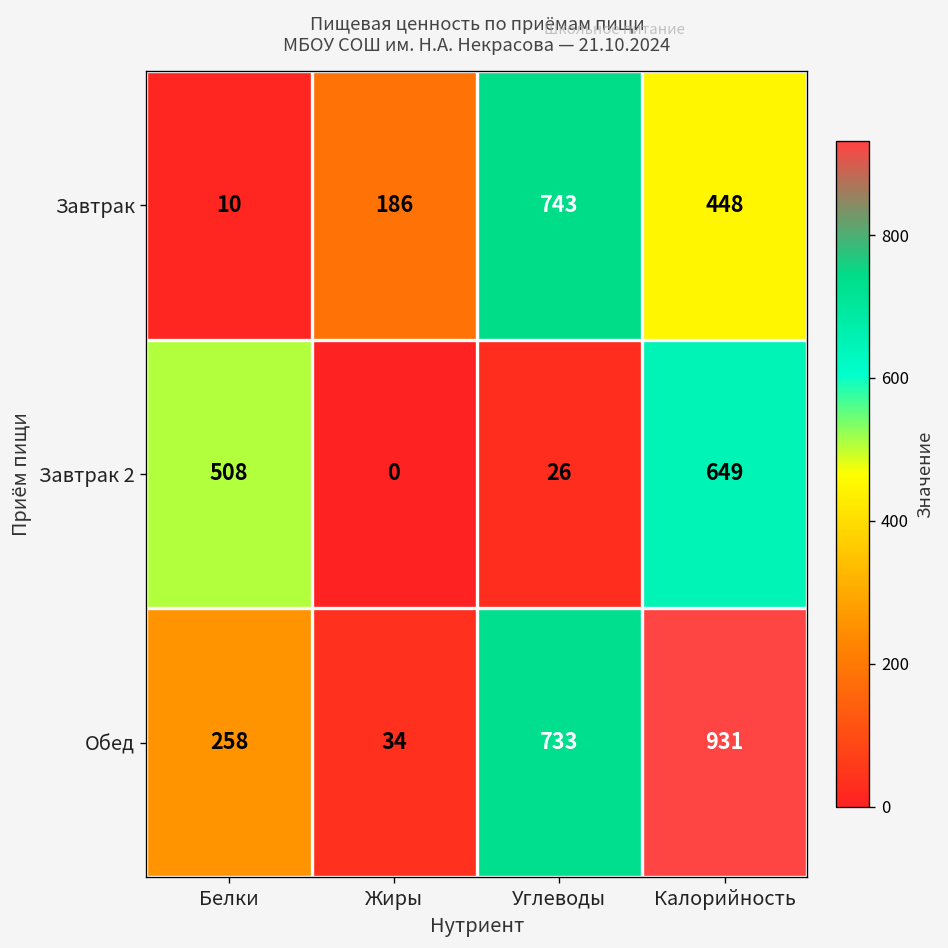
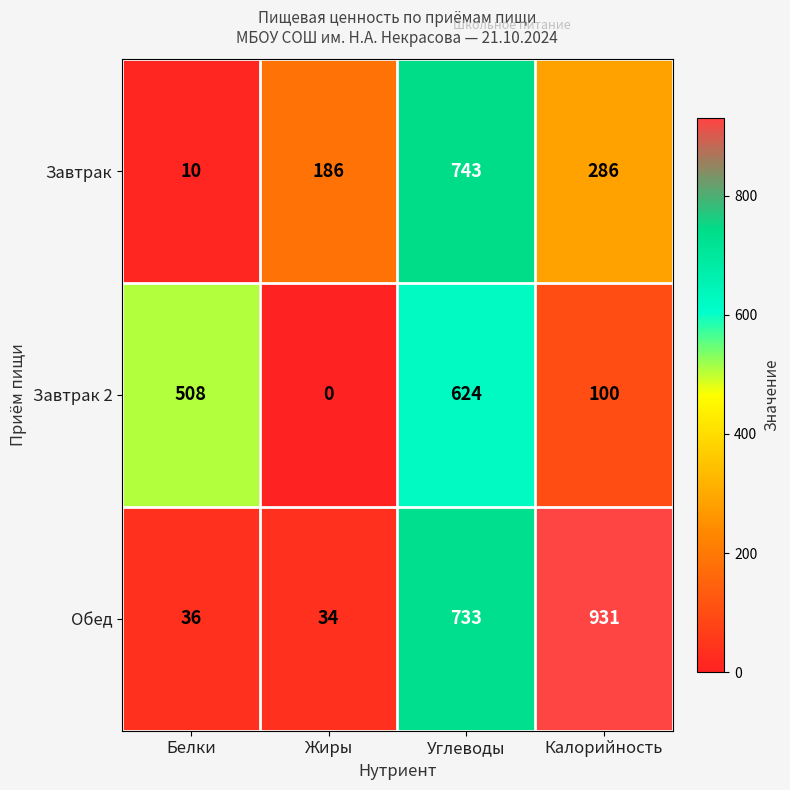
Завтрак, Калорийность: 448 -> 286
Завтрак 2, Углеводы: 26 -> 624
Завтрак 2, Калорийность: 649 -> 100
Обед, Белки: 258 -> 36
